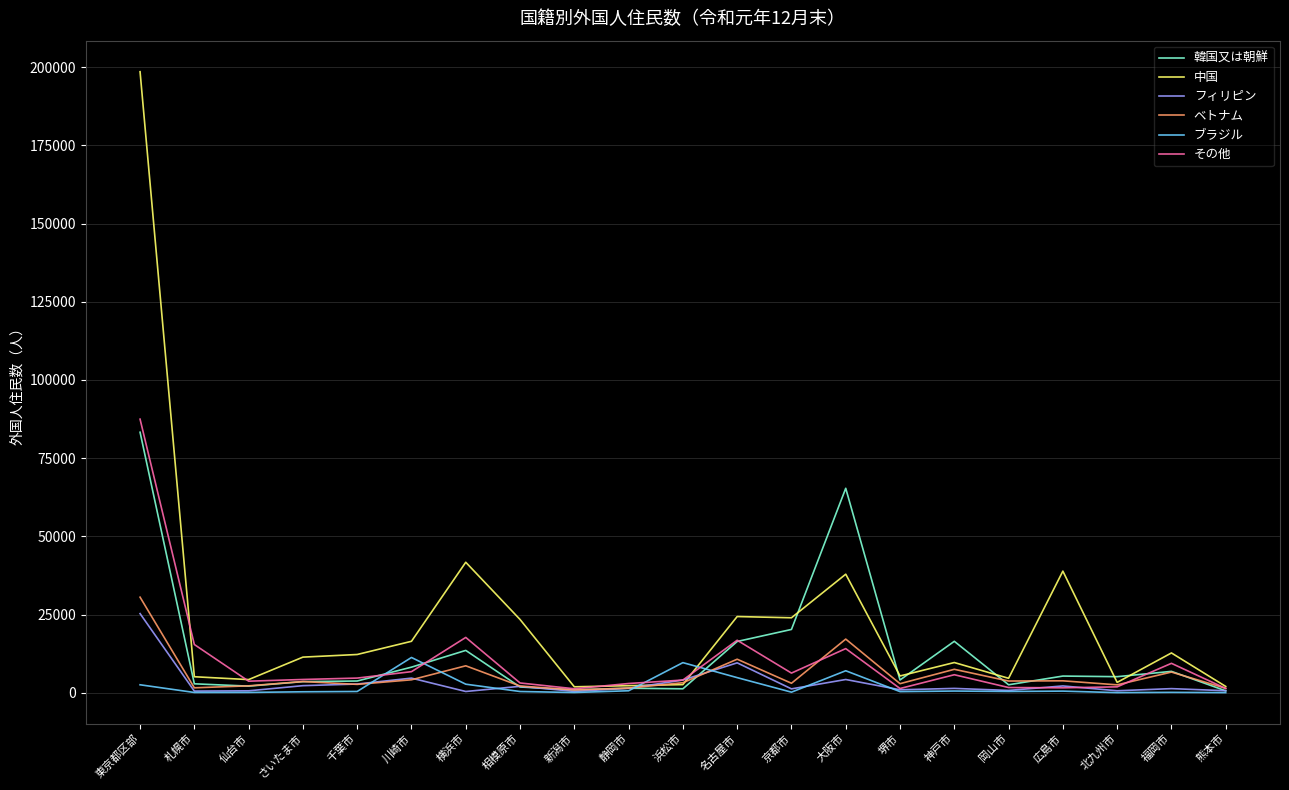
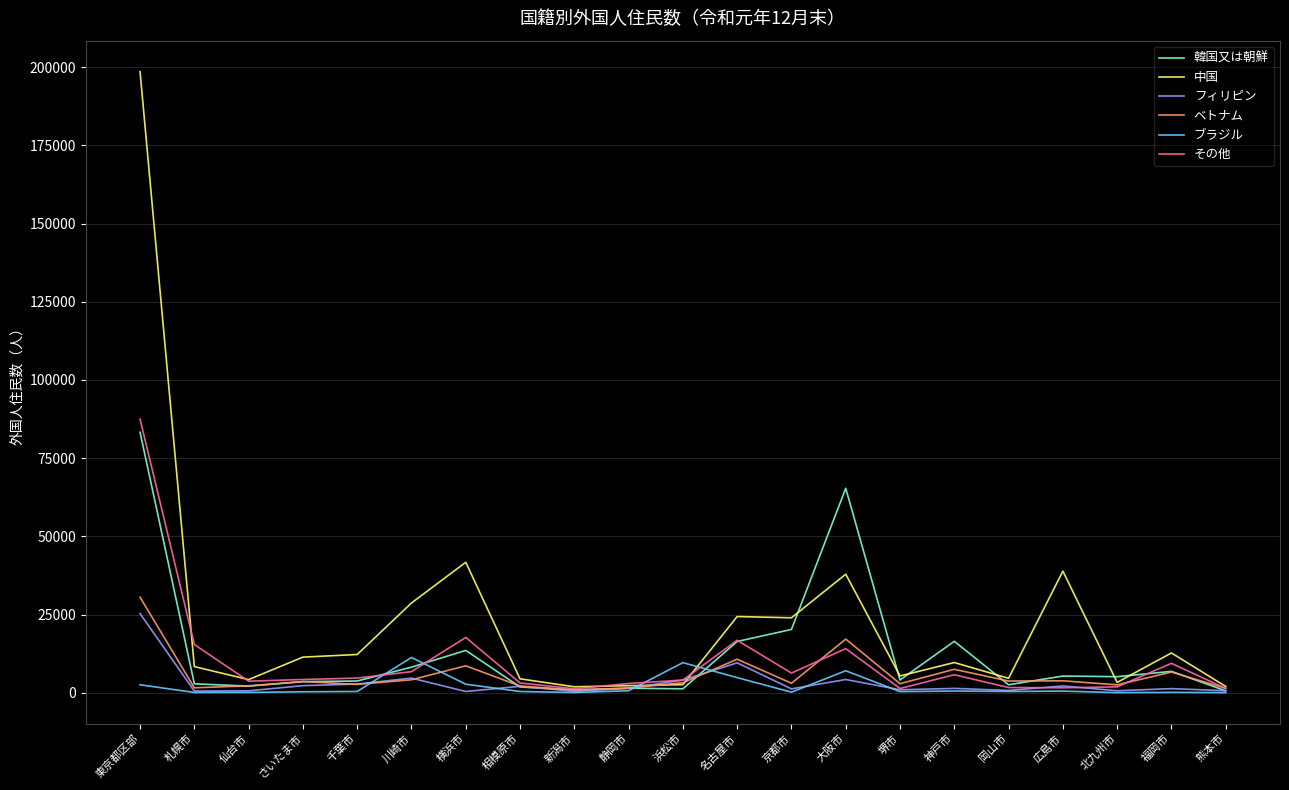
中国, 札幌市: 5000 -> 8000
中国, 川崎市: 16000 -> 29000
中国, 相模原市: 23000 -> 4000
